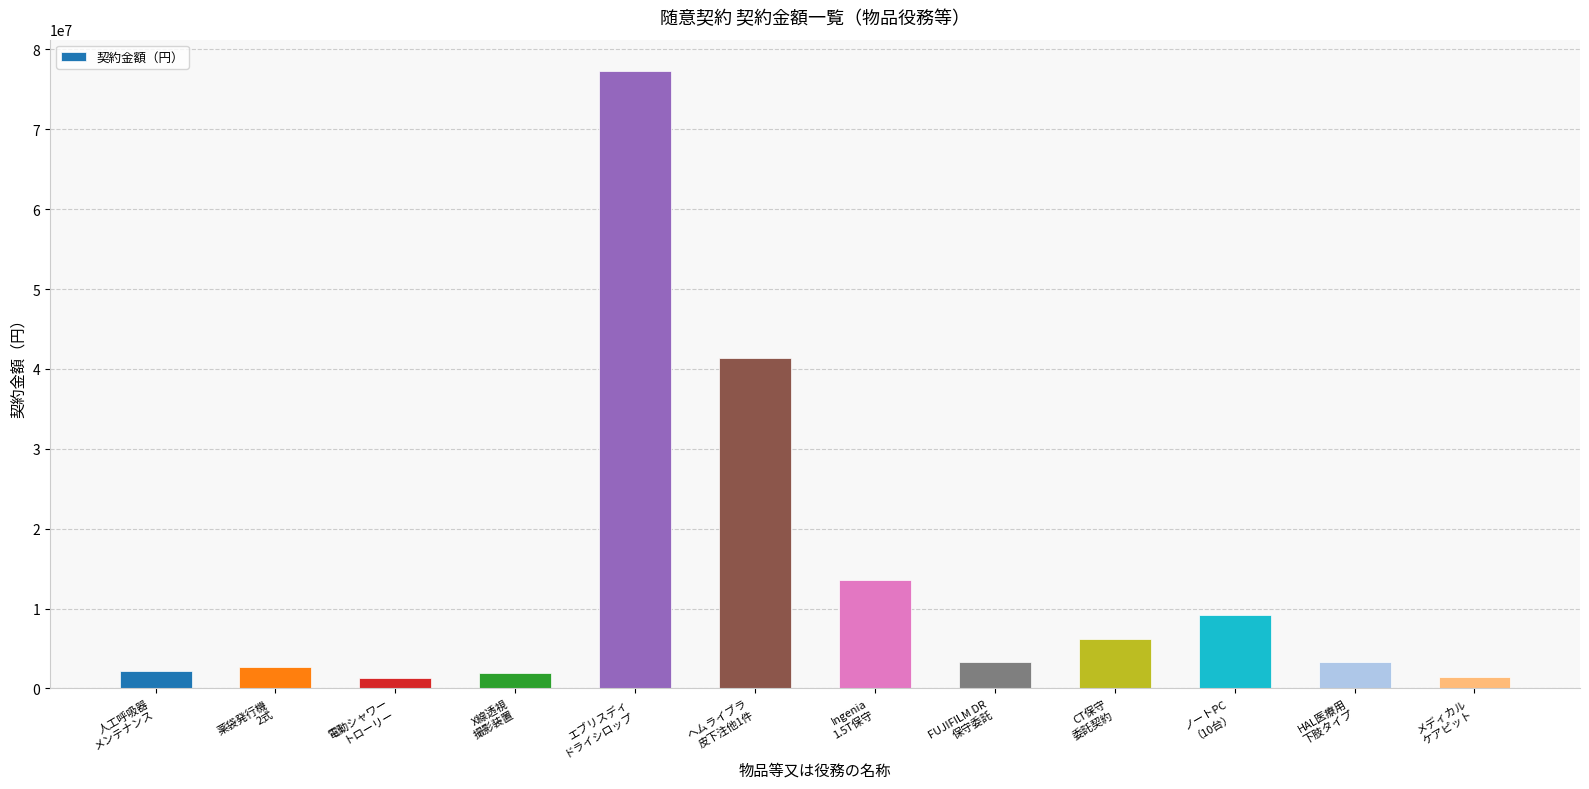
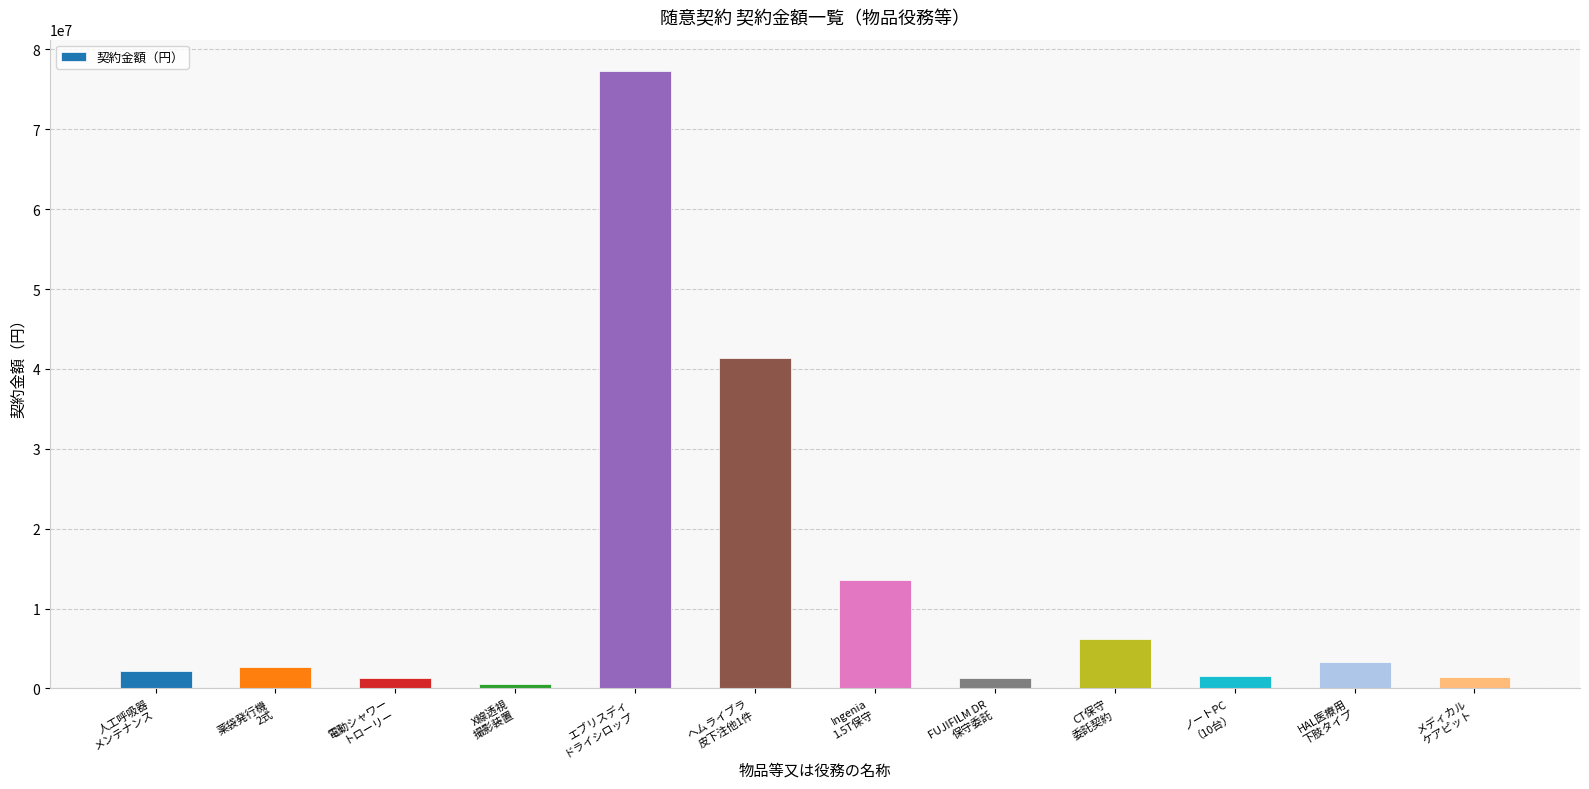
X線透視 撮影装置: 2000000 -> 1000000
FUJIFILM DR 保守委託: 3000000 -> 1000000
ノートPC （10台）: 9000000 -> 2000000
